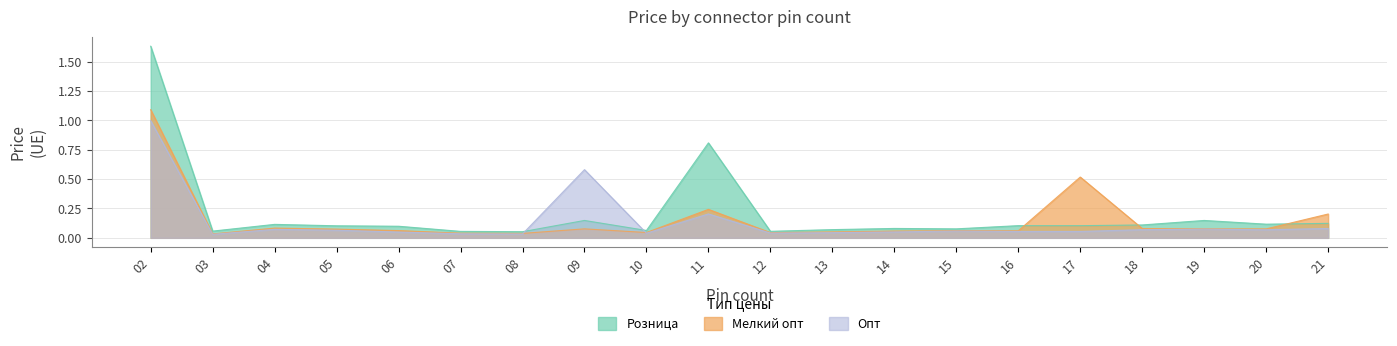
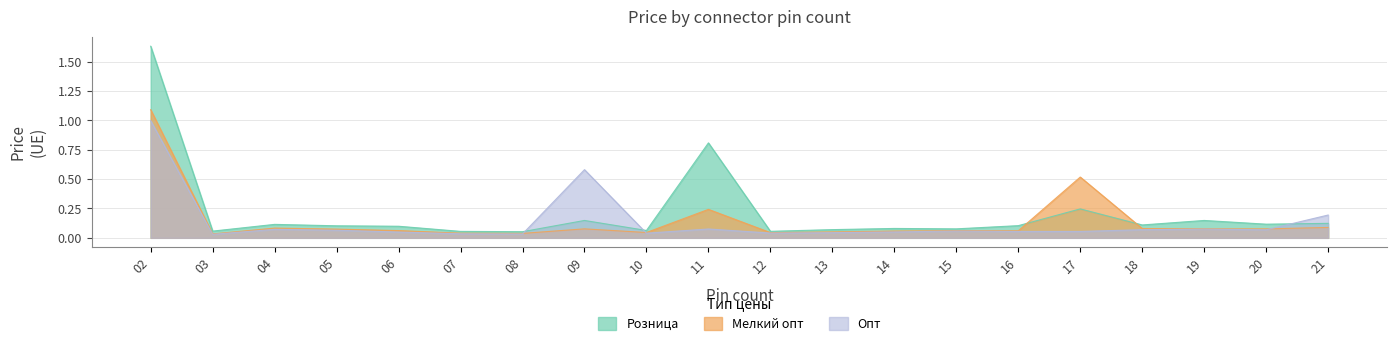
Опт, 11: 0.20 -> 0.08
Розница, 17: 0.10 -> 0.25
Мелкий опт, 21: 0.20 -> 0.09
Опт, 21: 0.08 -> 0.19
